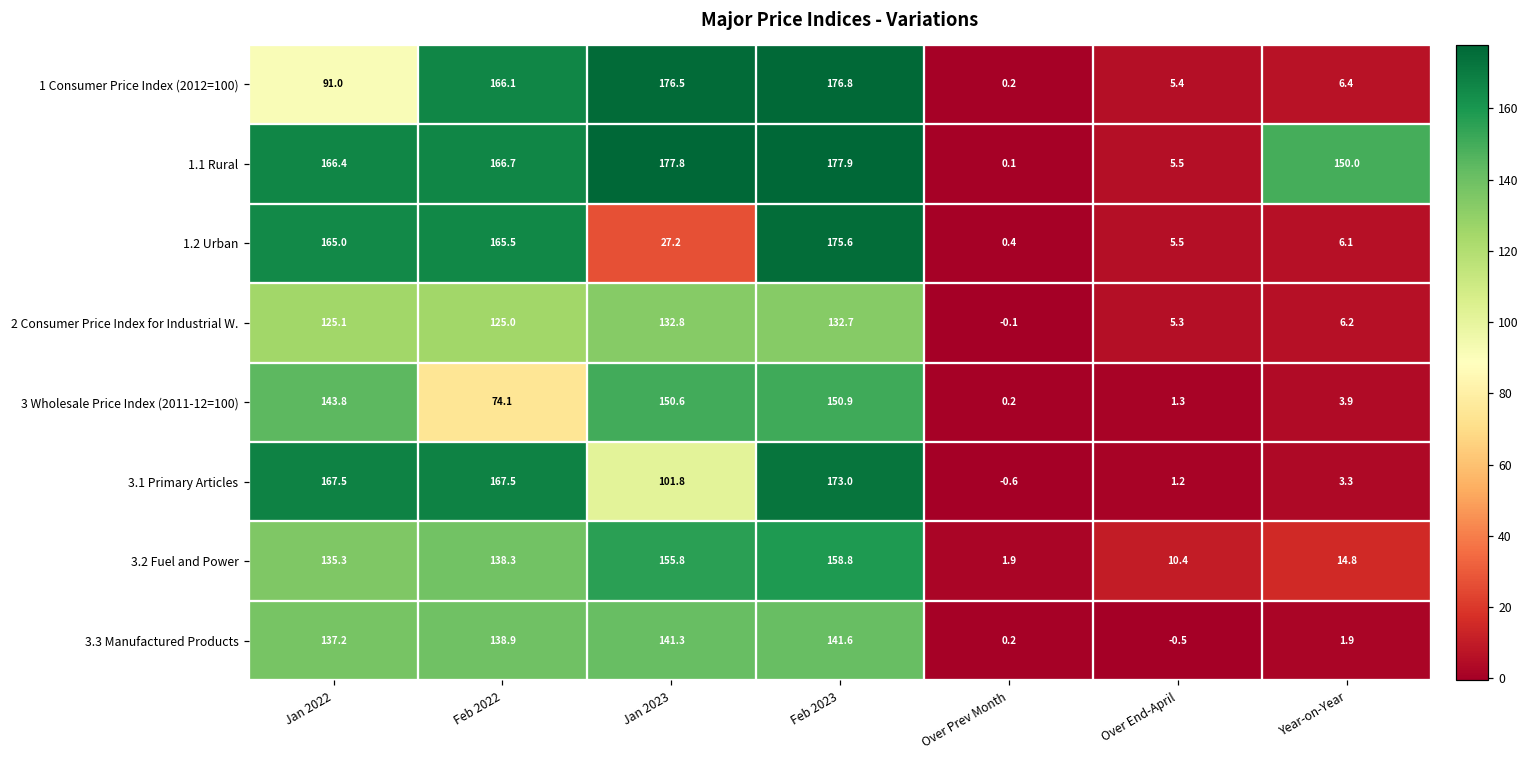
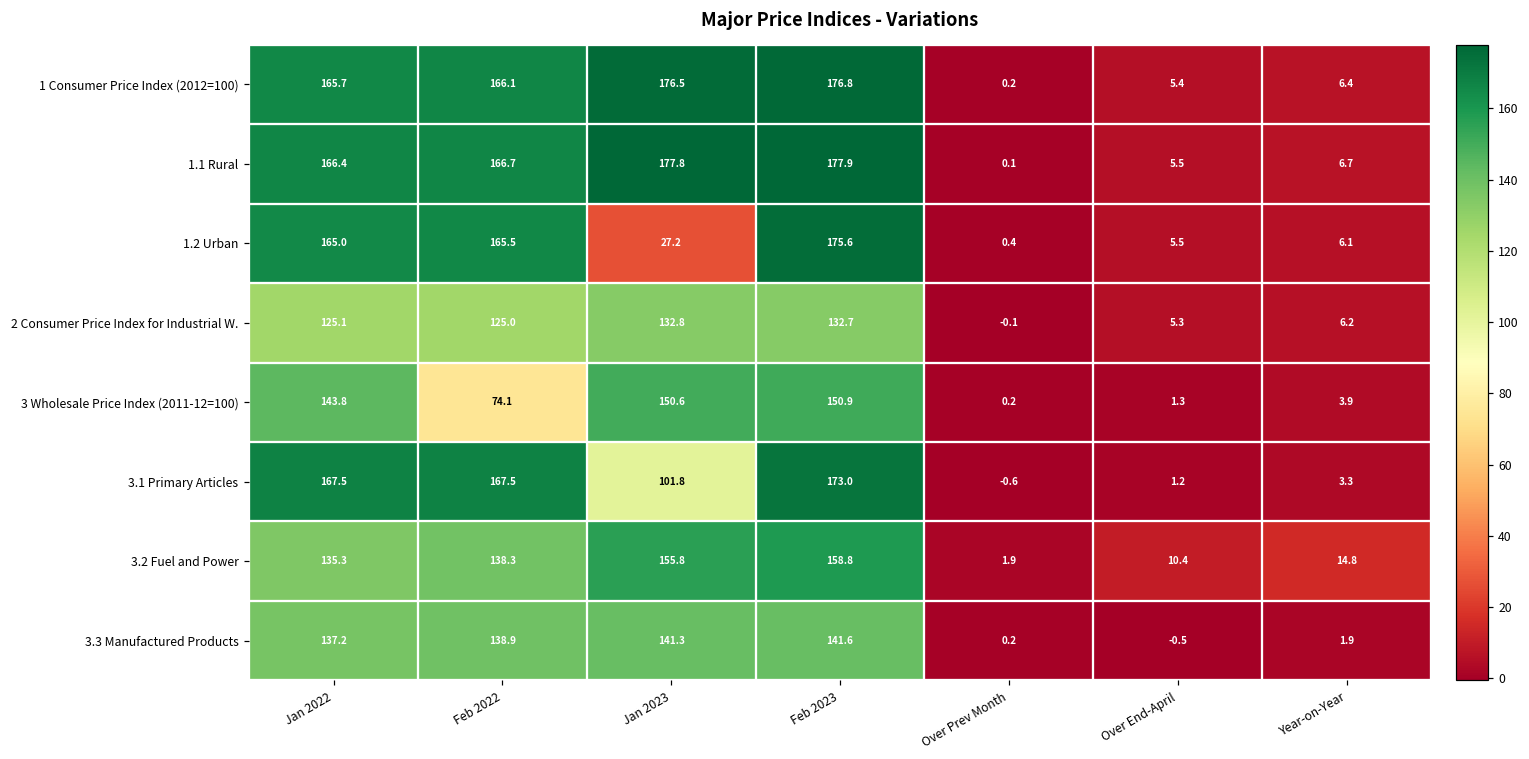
1 Consumer Price Index (2012=100), Jan 2022: 91.0 -> 165.7
1.1 Rural, Year-on-Year: 150.0 -> 6.7
